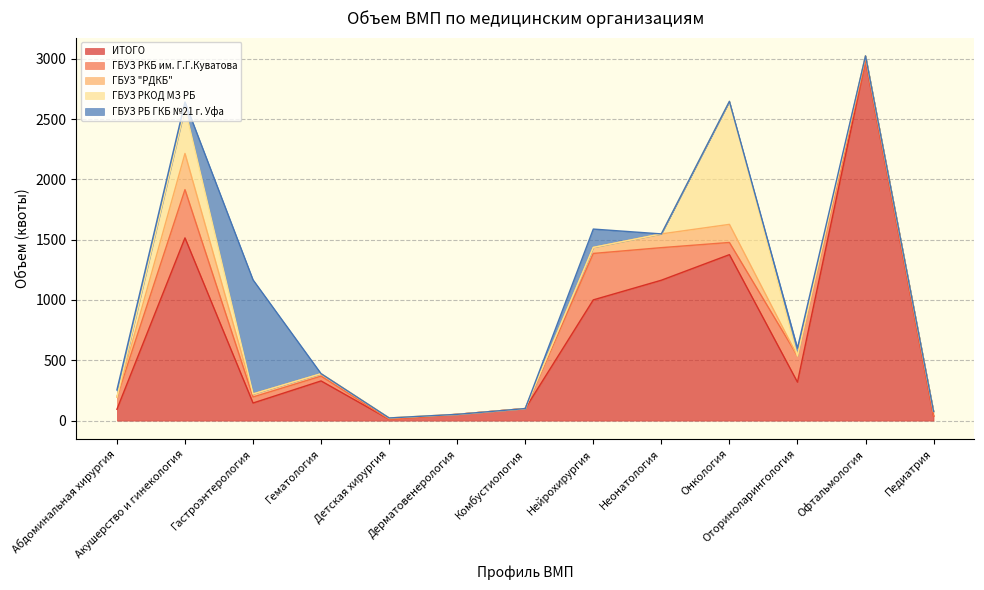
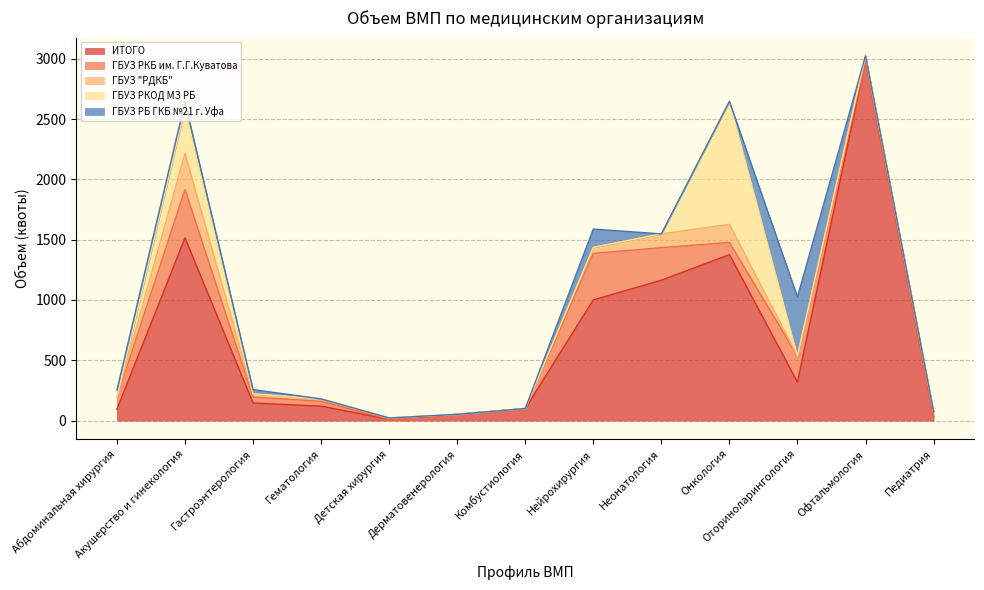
ГБУЗ РБ ГКБ №21 г. Уфа, Гастроэнтерология: 950 -> 40
ИТОГО, Гематология: 330 -> 120
ГБУЗ РБ ГКБ №21 г. Уфа, Оториноларингология: 70 -> 490
